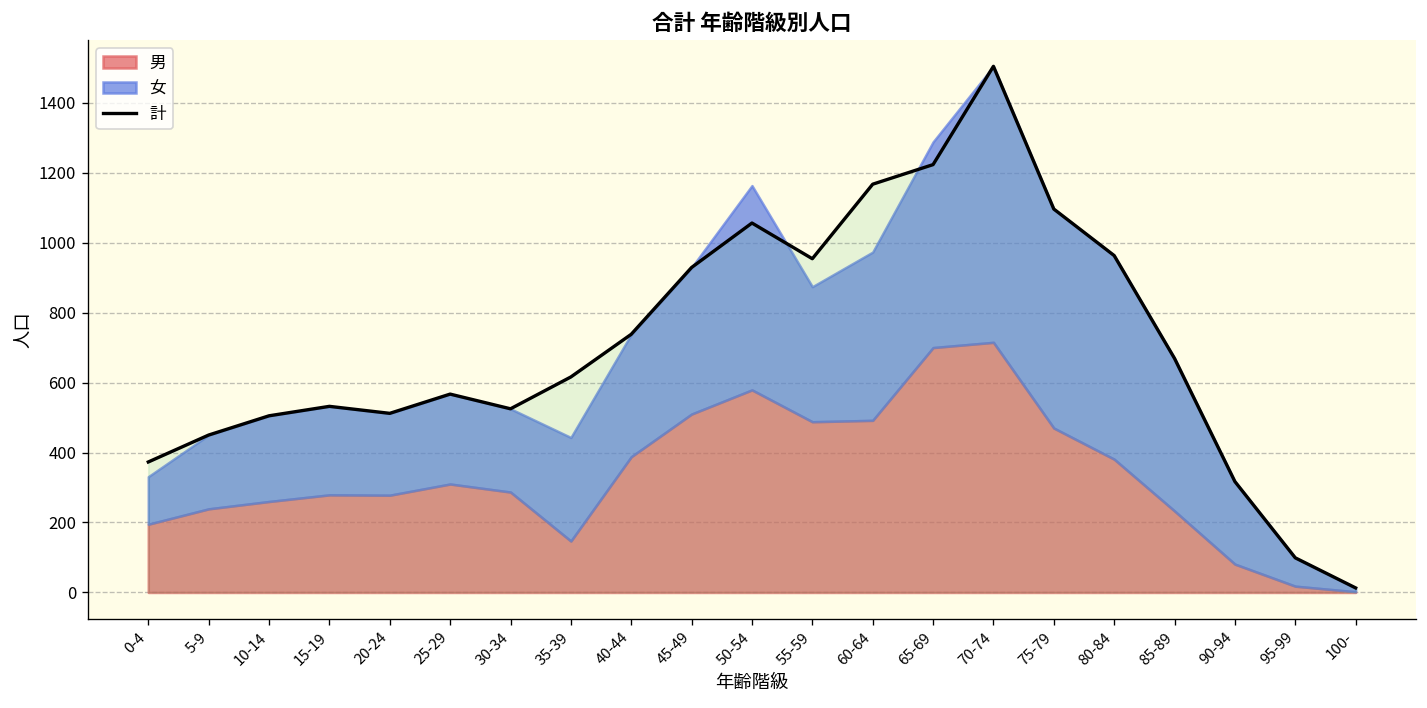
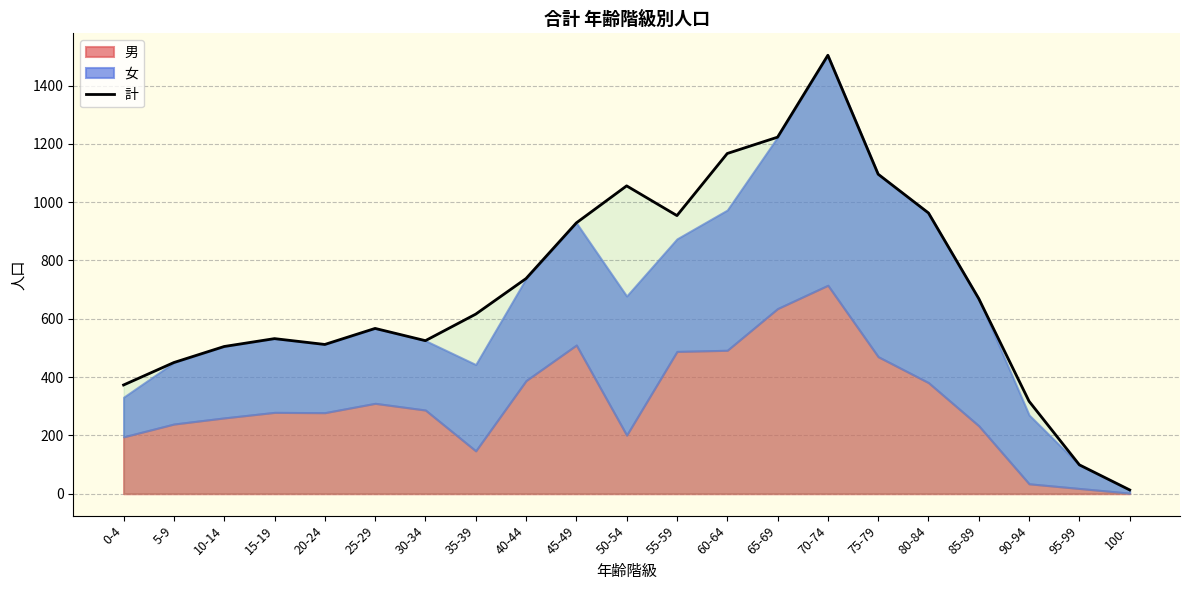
男, 50-54: 580 -> 200
女, 50-54: 580 -> 480
男, 65-69: 700 -> 640
男, 90-94: 80 -> 30
